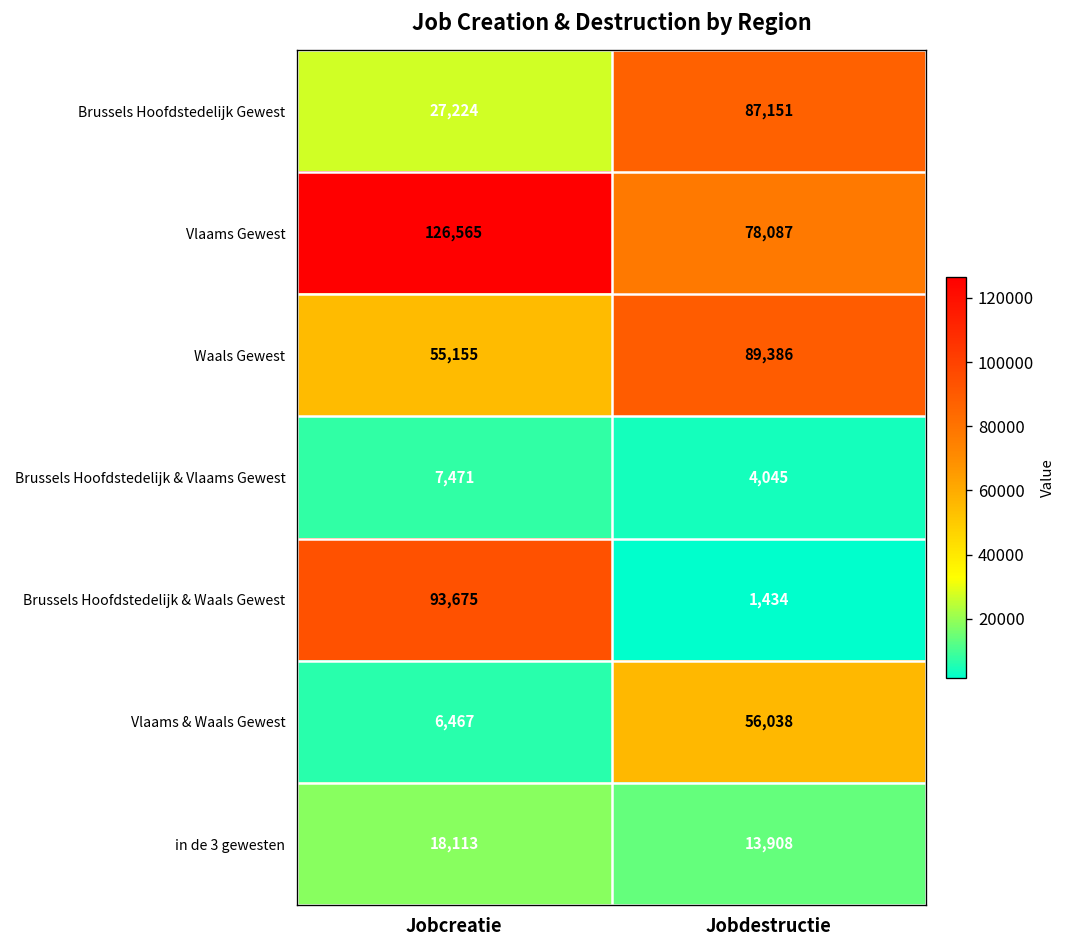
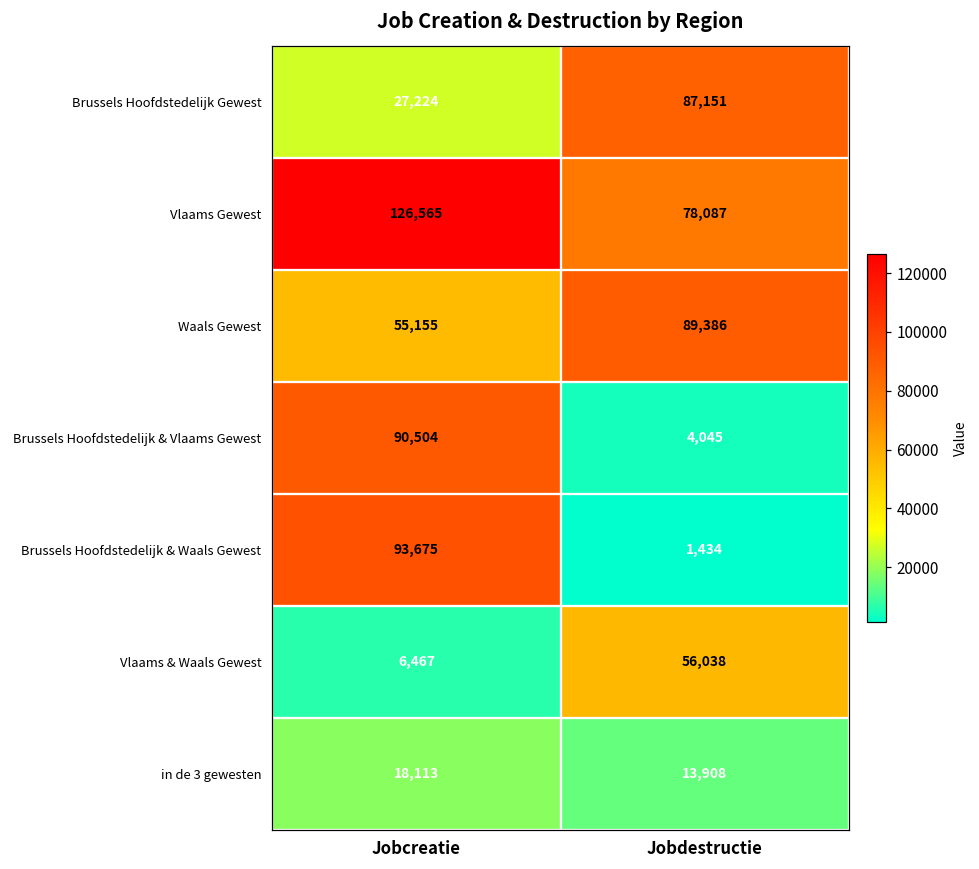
Brussels Hoofdstedelijk & Vlaams Gewest, Jobcreatie: 7,471 -> 90,504
